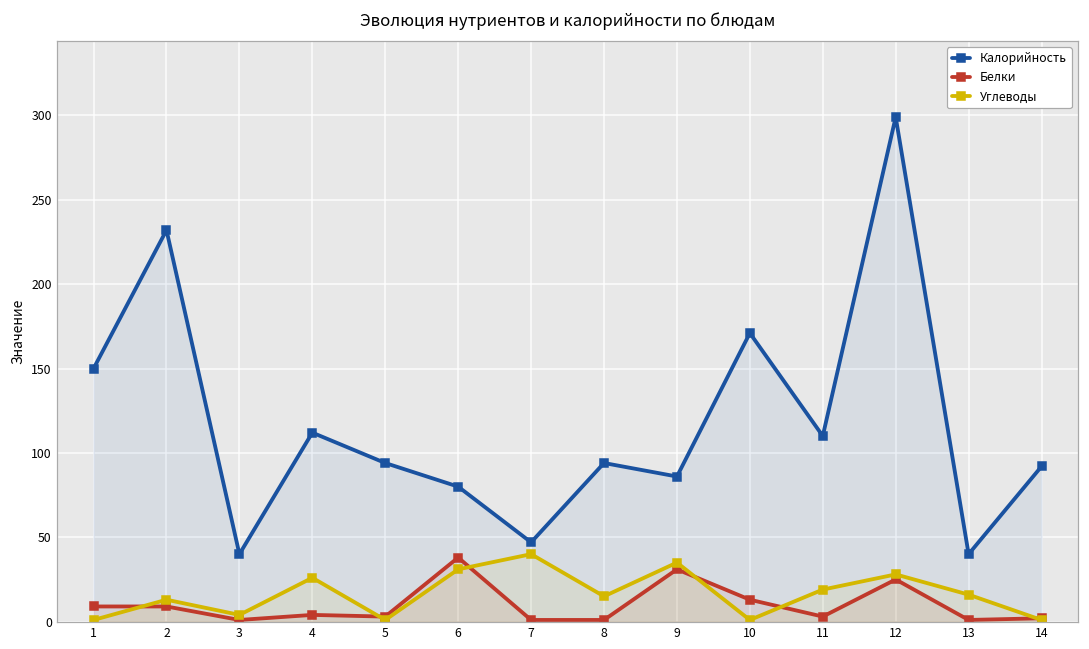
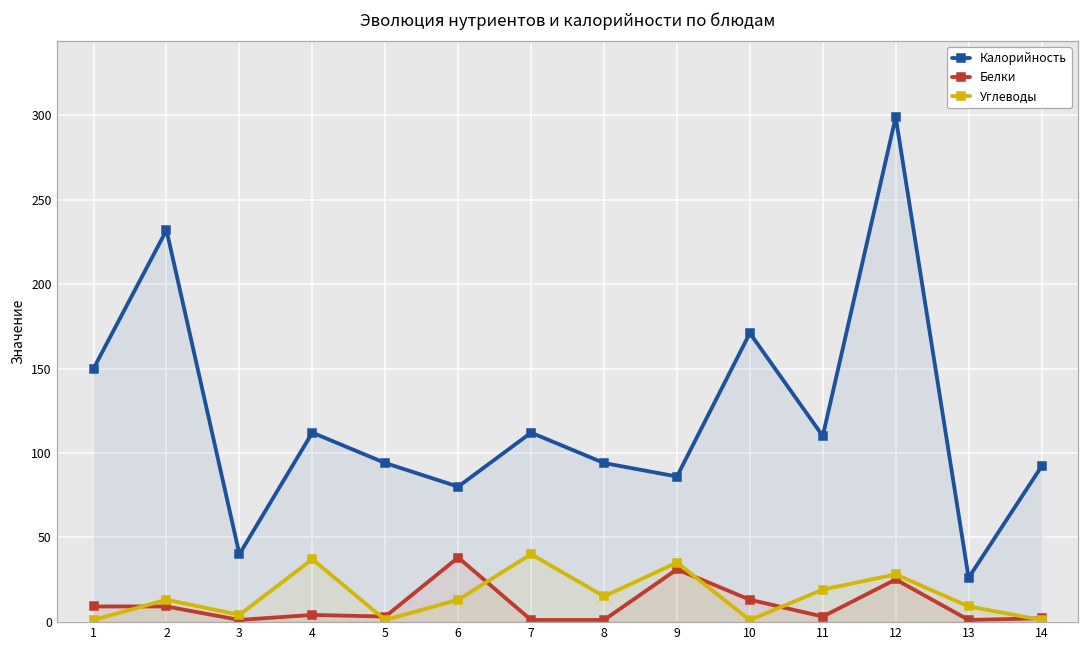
Углеводы, 4: 26 -> 37
Углеводы, 6: 31 -> 13
Калорийность, 7: 47 -> 112
Калорийность, 13: 40 -> 26
Углеводы, 13: 16 -> 9
